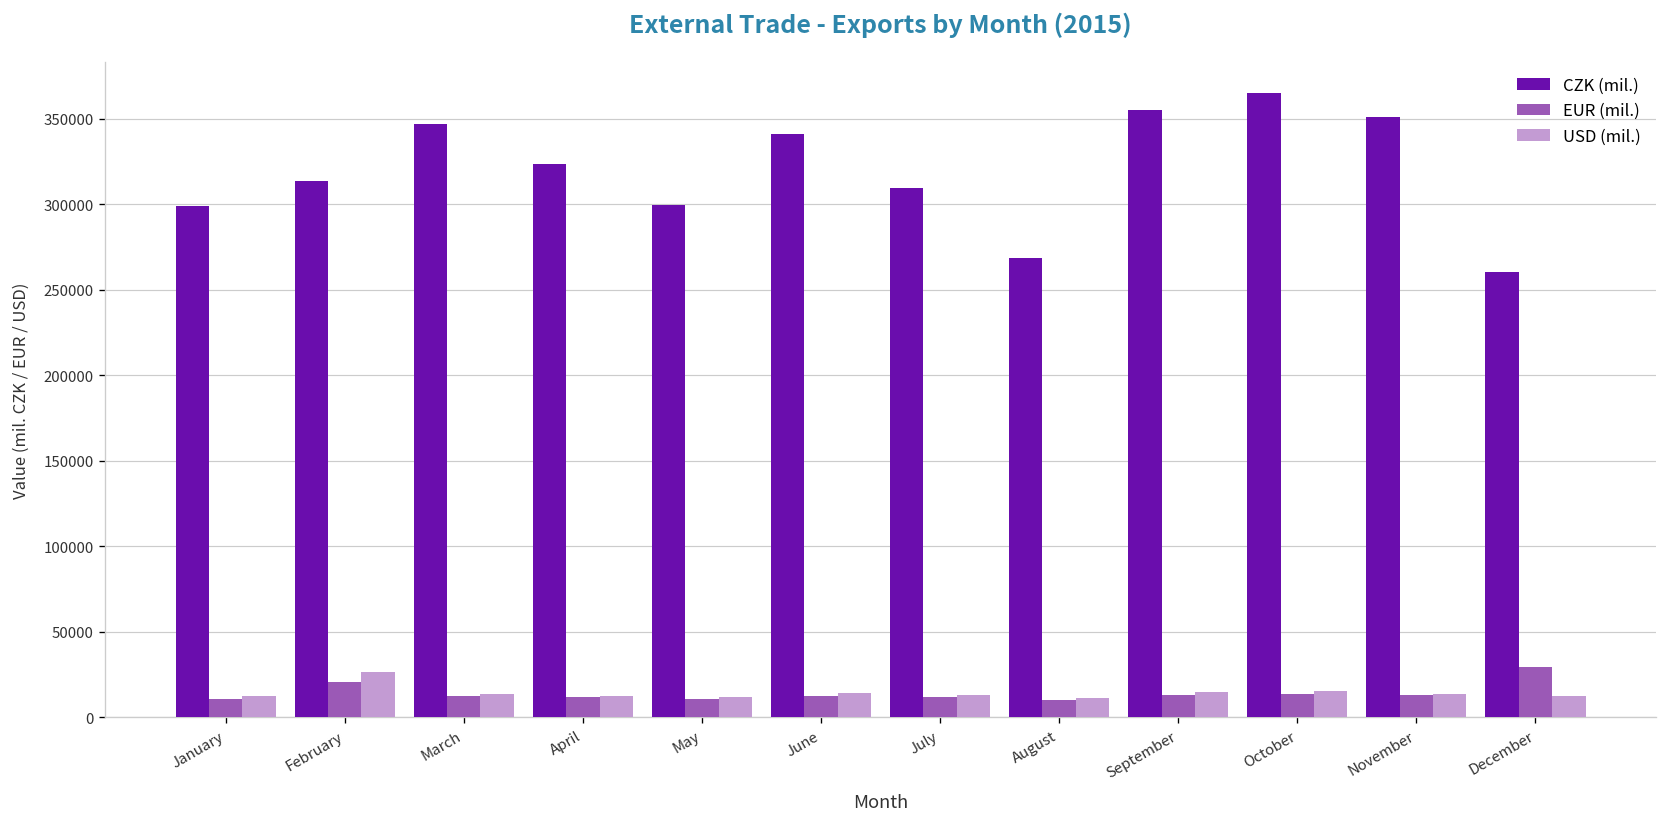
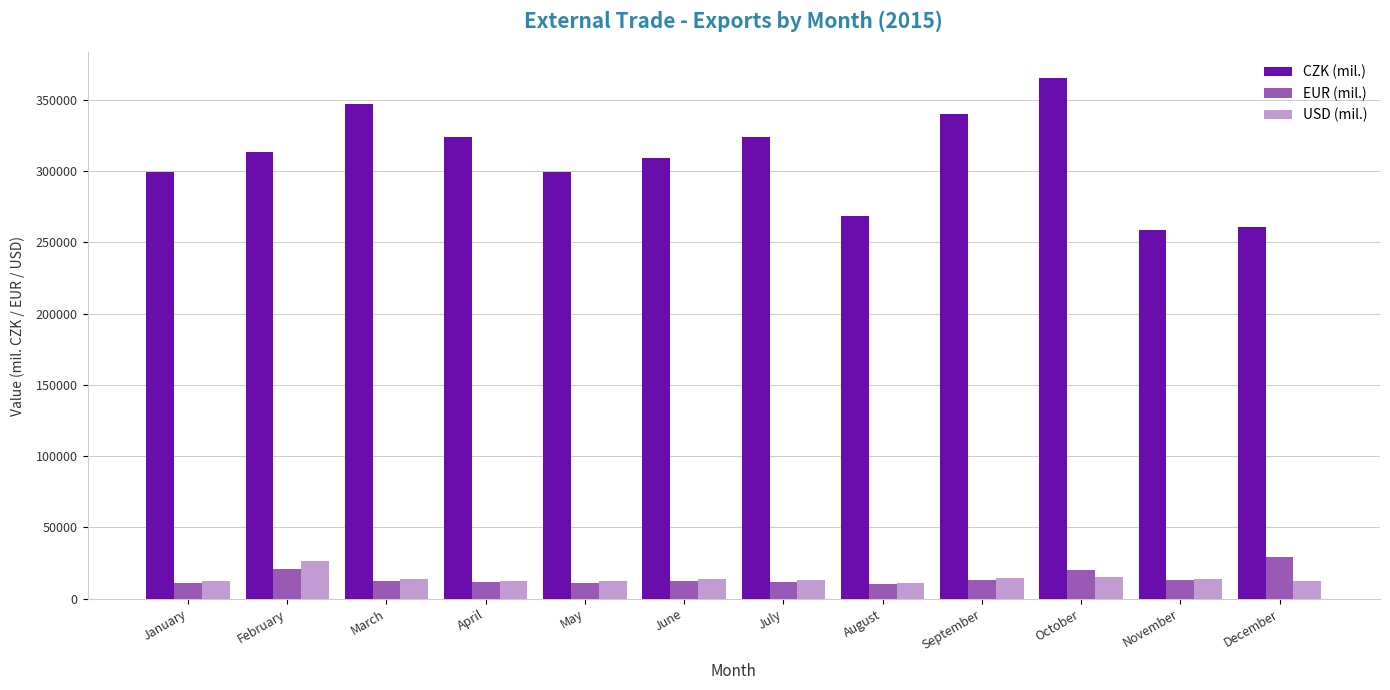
CZK (mil.), June: 341000 -> 309000
CZK (mil.), July: 309000 -> 324000
CZK (mil.), September: 355000 -> 340000
EUR (mil.), October: 13000 -> 20000
CZK (mil.), November: 351000 -> 259000
